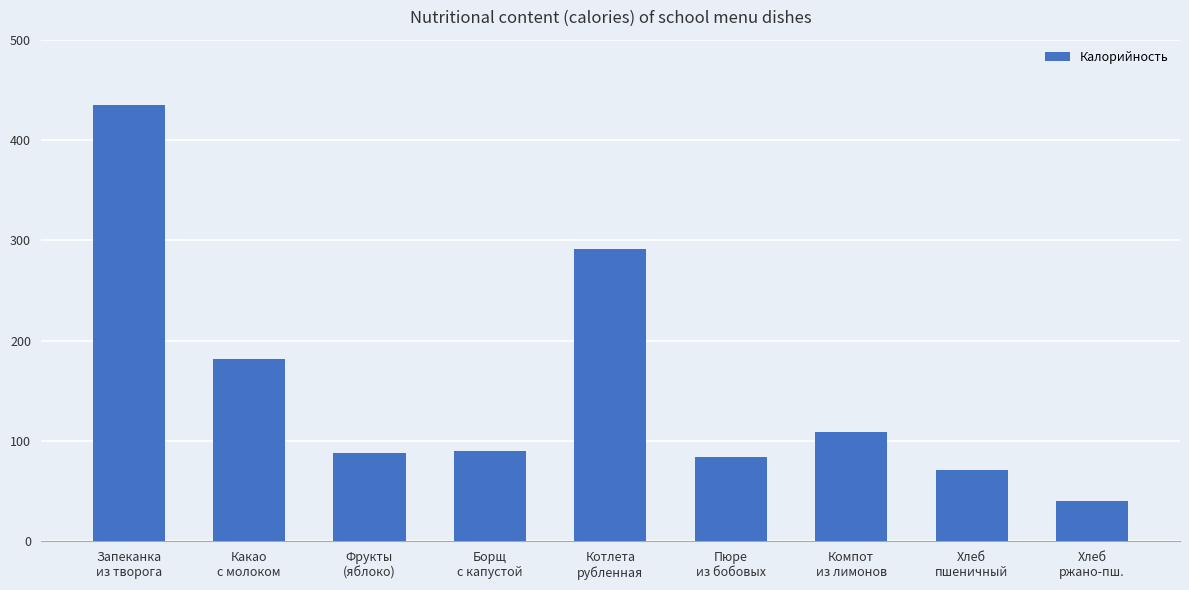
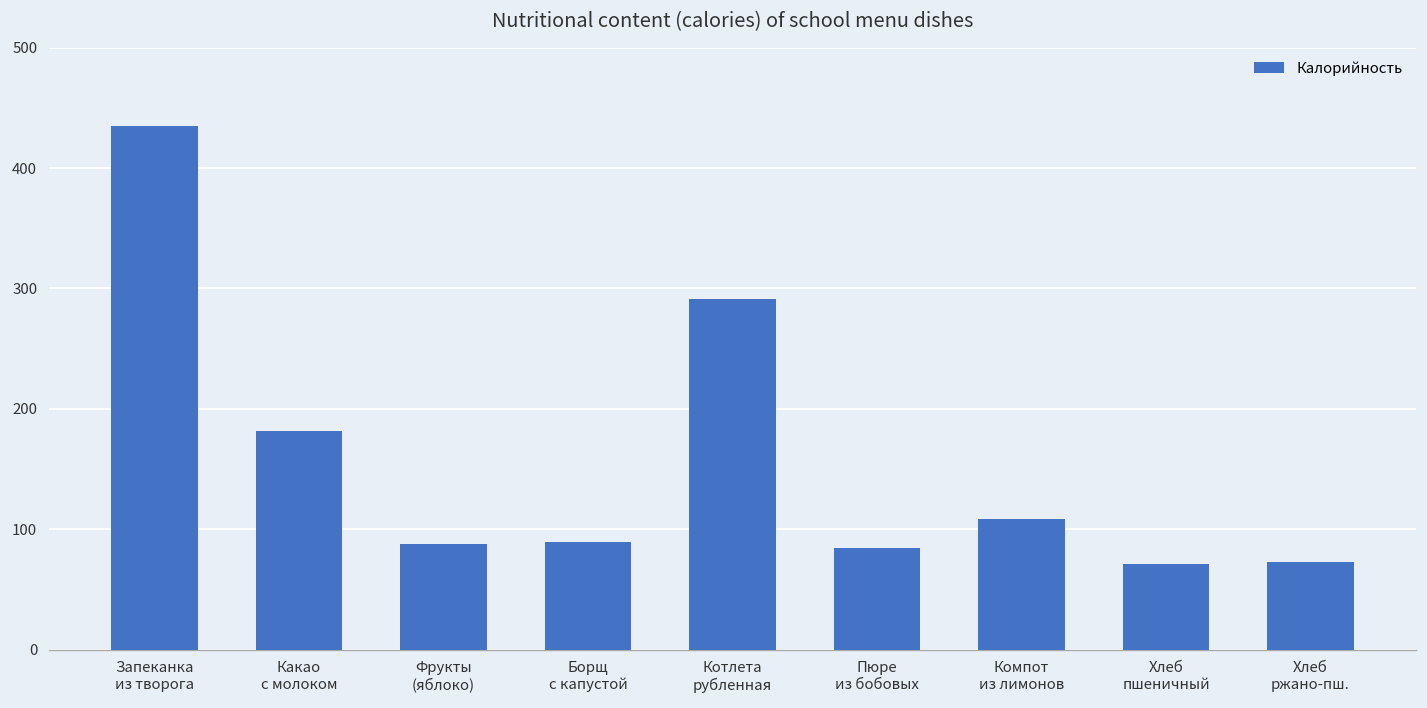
Хлеб ржано-пш.: 40 -> 73
